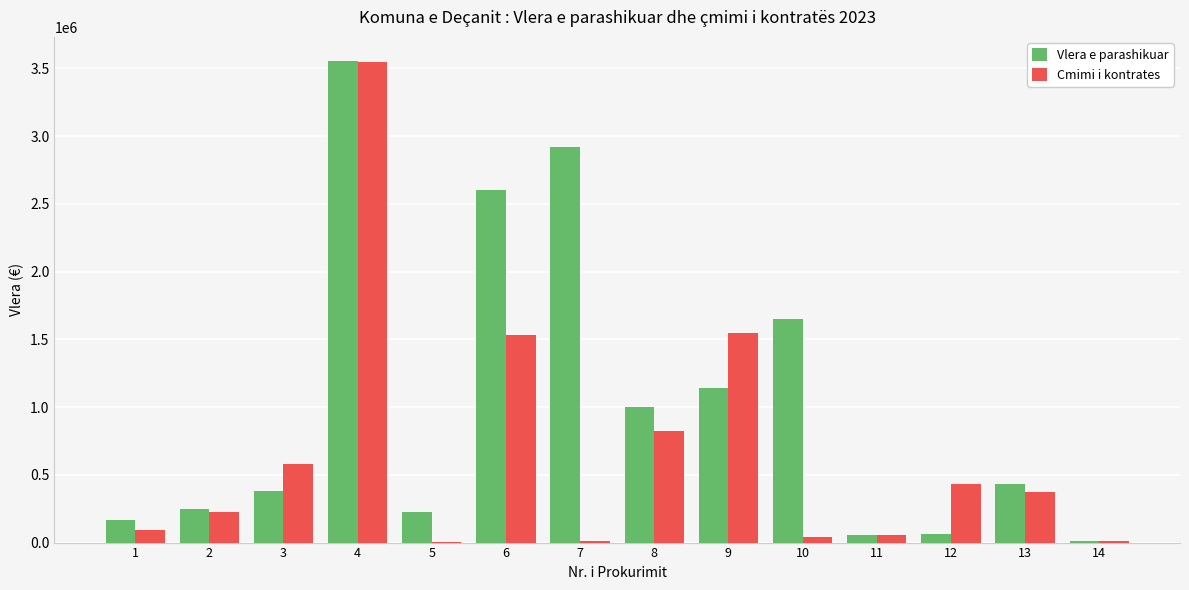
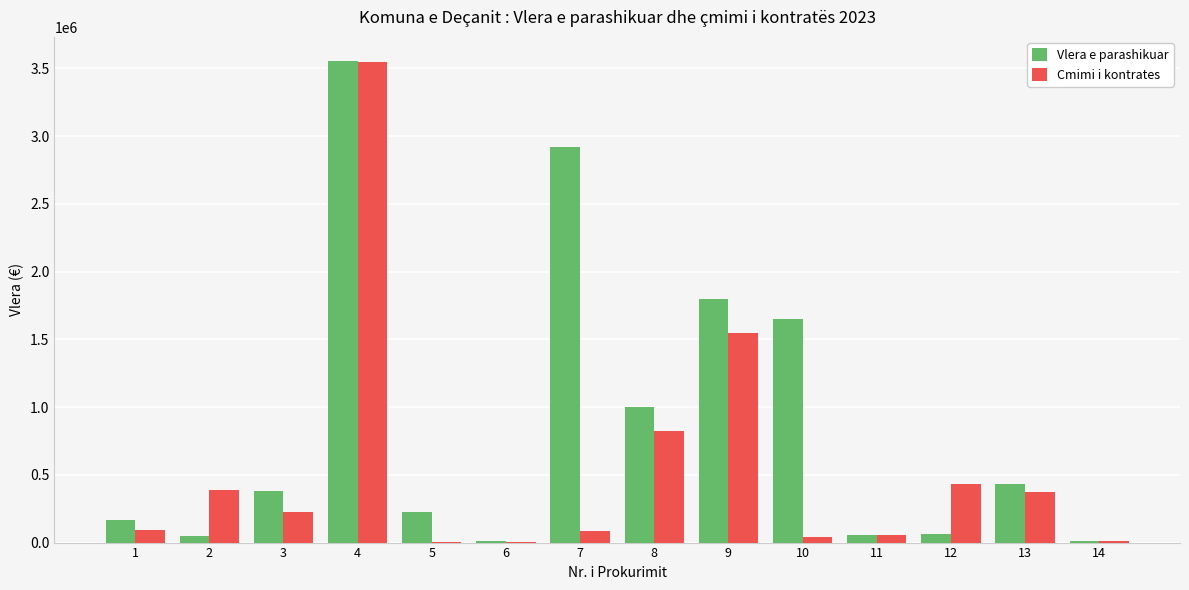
Vlera e parashikuar, 2: 250000 -> 50000
Cmimi i kontrates, 2: 230000 -> 390000
Cmimi i kontrates, 3: 580000 -> 230000
Vlera e parashikuar, 6: 2610000 -> 10000
Cmimi i kontrates, 6: 1530000 -> 10000
Cmimi i kontrates, 7: 10000 -> 80000
Vlera e parashikuar, 9: 1140000 -> 1800000
